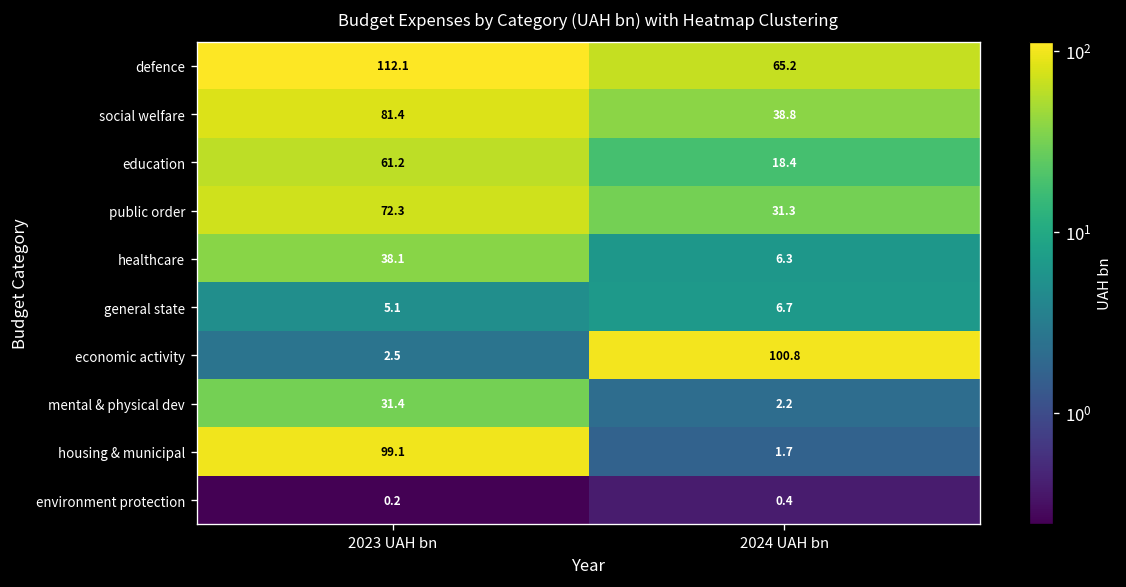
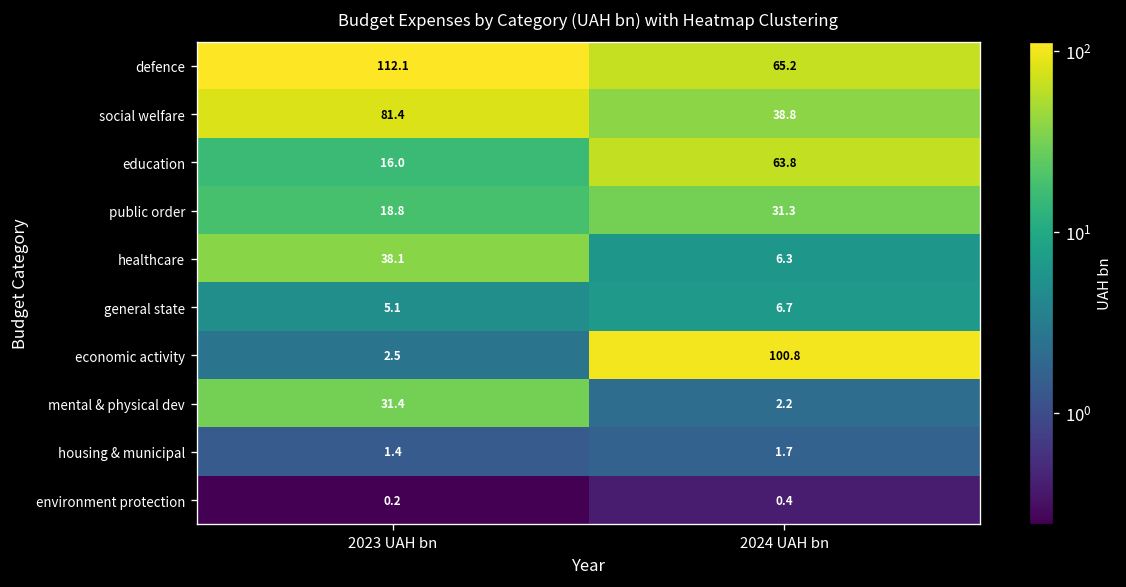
education, 2023 UAH bn: 61.2 -> 16.0
education, 2024 UAH bn: 18.4 -> 63.8
public order, 2023 UAH bn: 72.3 -> 18.8
housing & municipal, 2023 UAH bn: 99.1 -> 1.4
